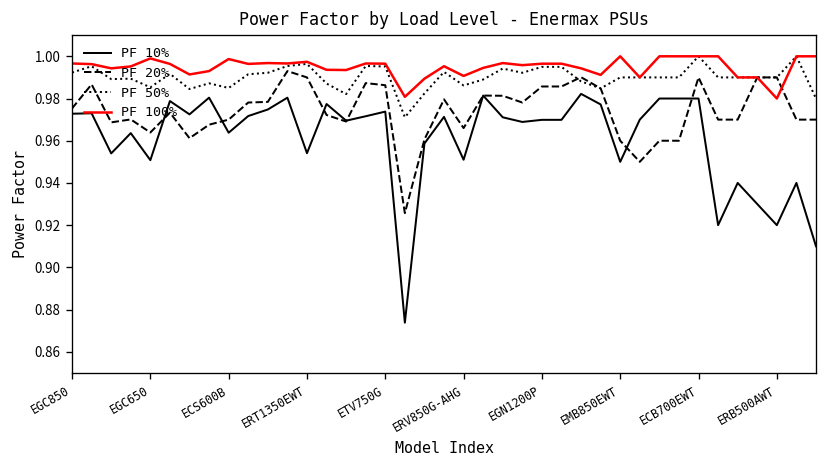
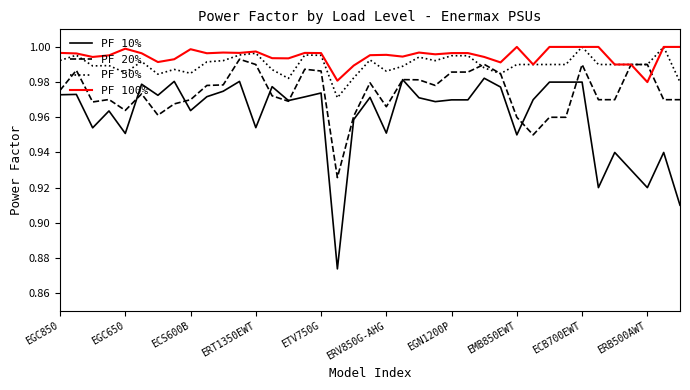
PF 100%, ERV850G-AHG: 0.991 -> 0.996
